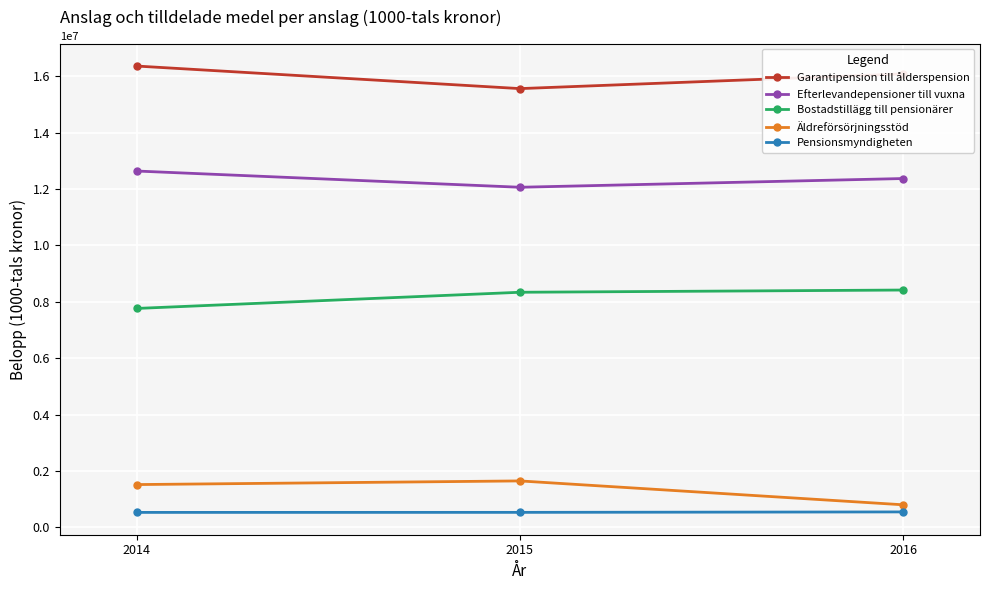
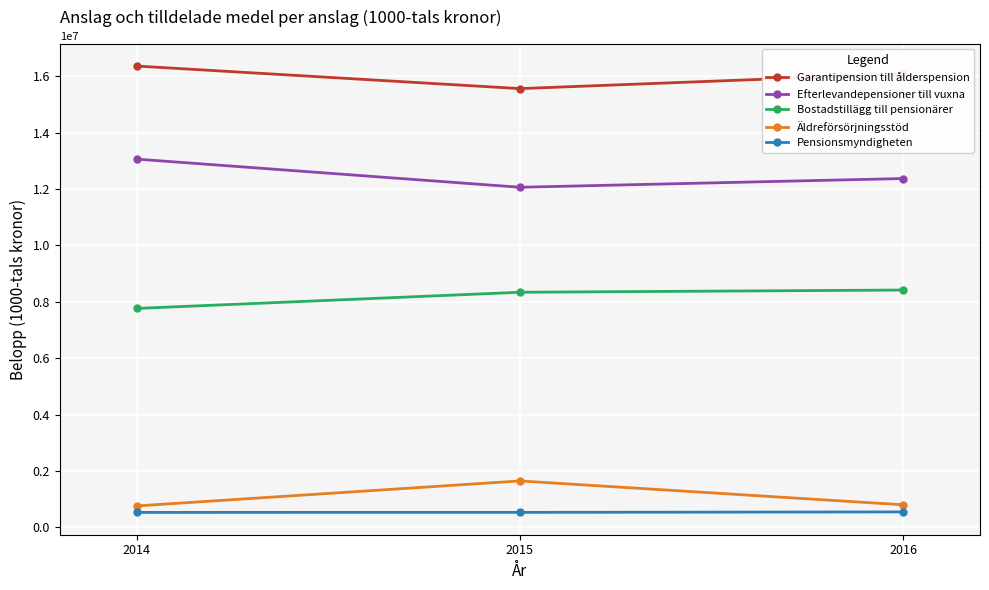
Efterlevandepensioner till vuxna, 2014: 12600000 -> 13100000
Äldreförsörjningsstöd, 2014: 1500000 -> 800000
